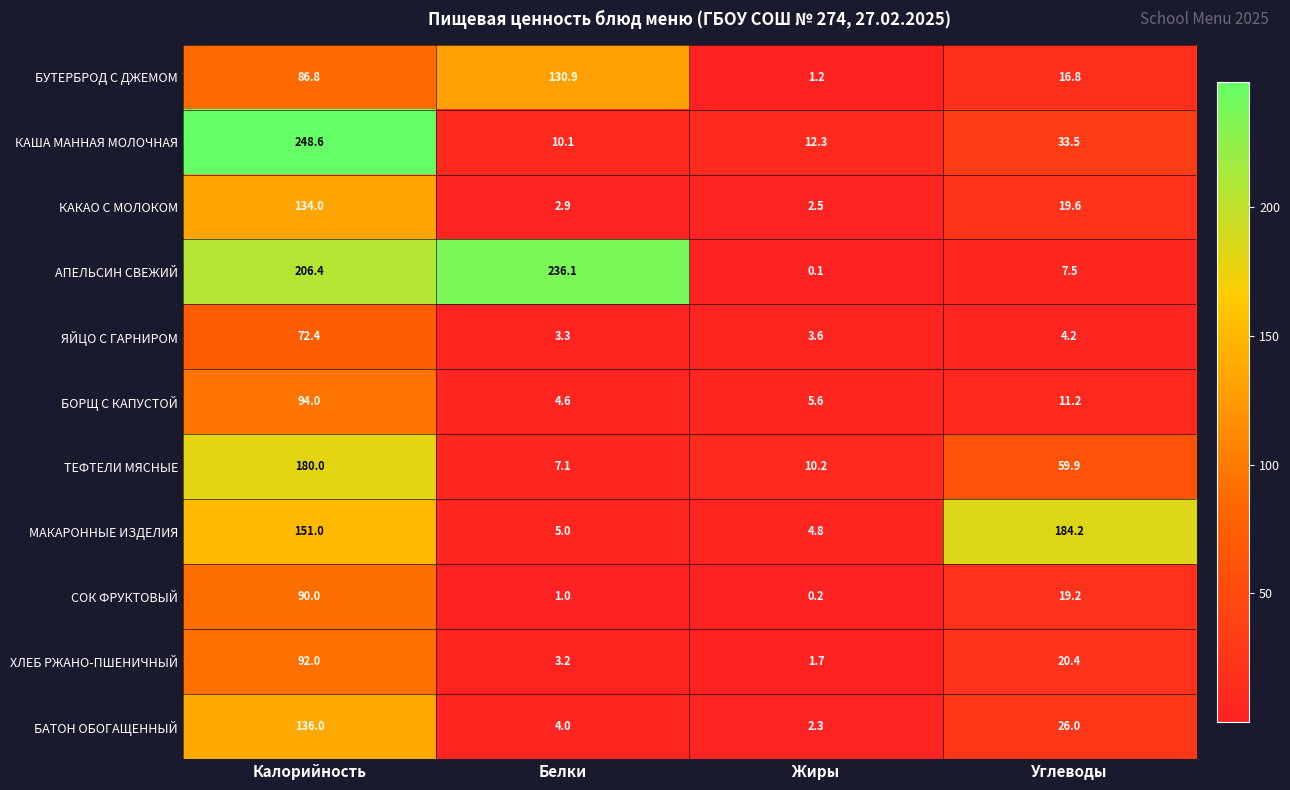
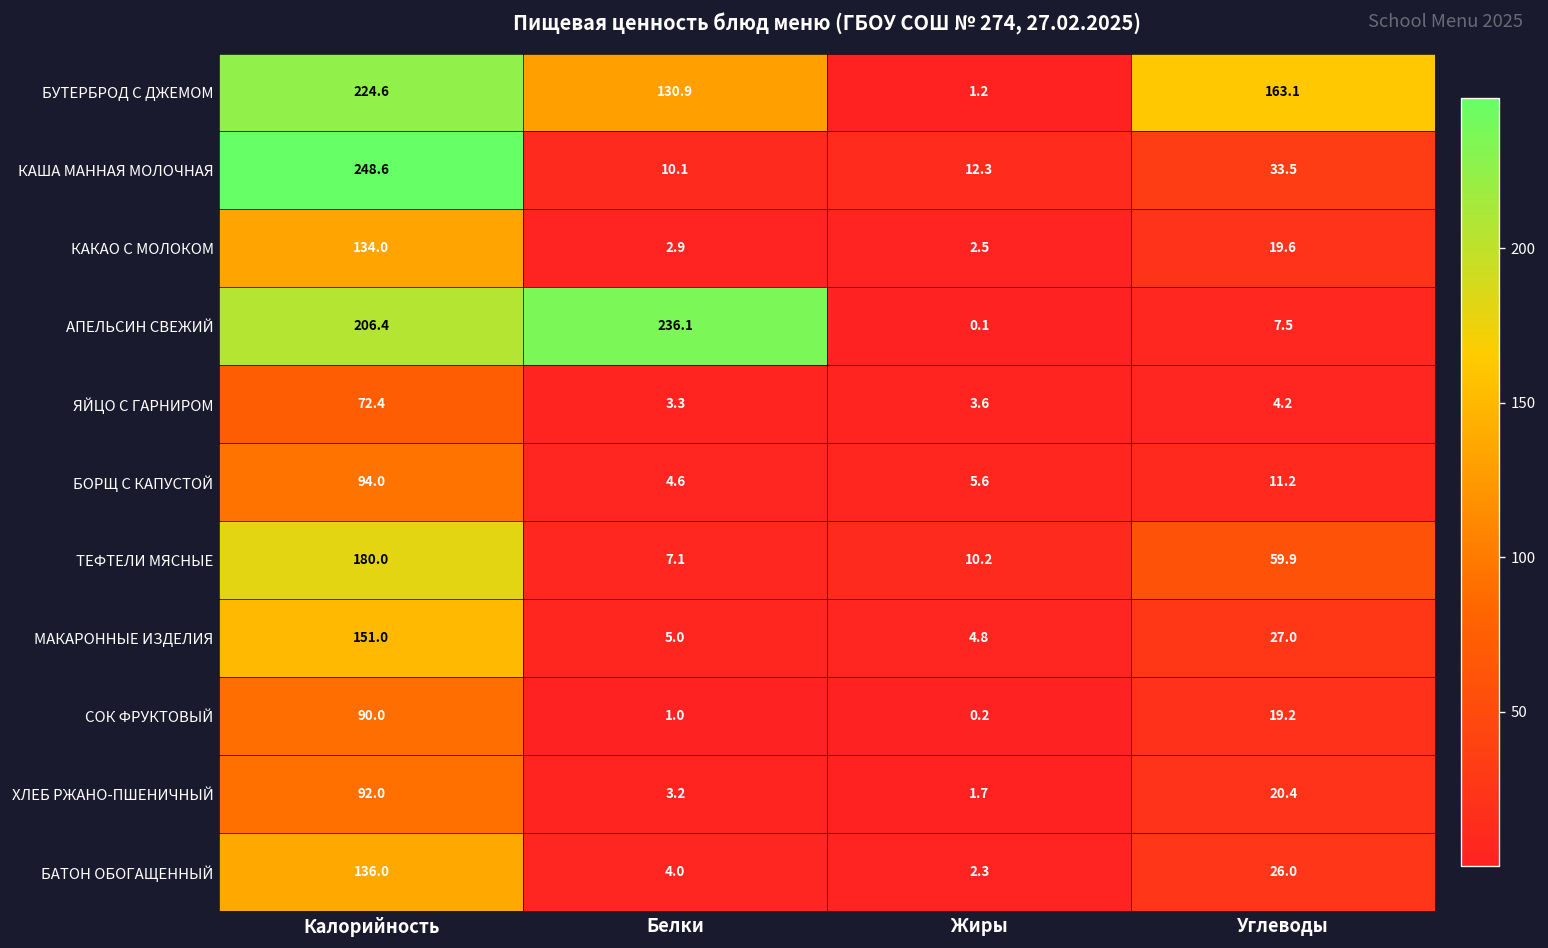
БУТЕРБРОД С ДЖЕМОМ, Калорийность: 86.8 -> 224.6
БУТЕРБРОД С ДЖЕМОМ, Углеводы: 16.8 -> 163.1
МАКАРОННЫЕ ИЗДЕЛИЯ, Углеводы: 184.2 -> 27.0
